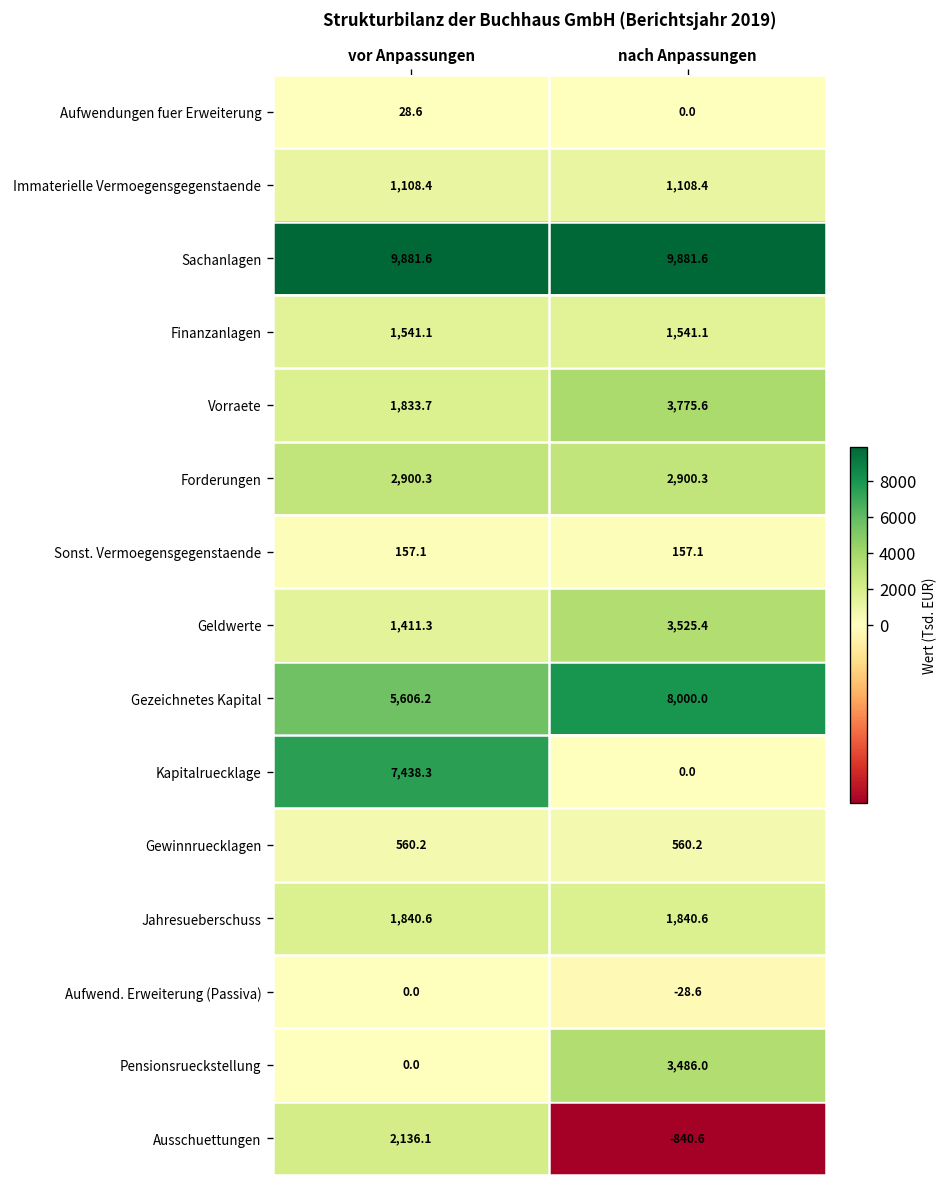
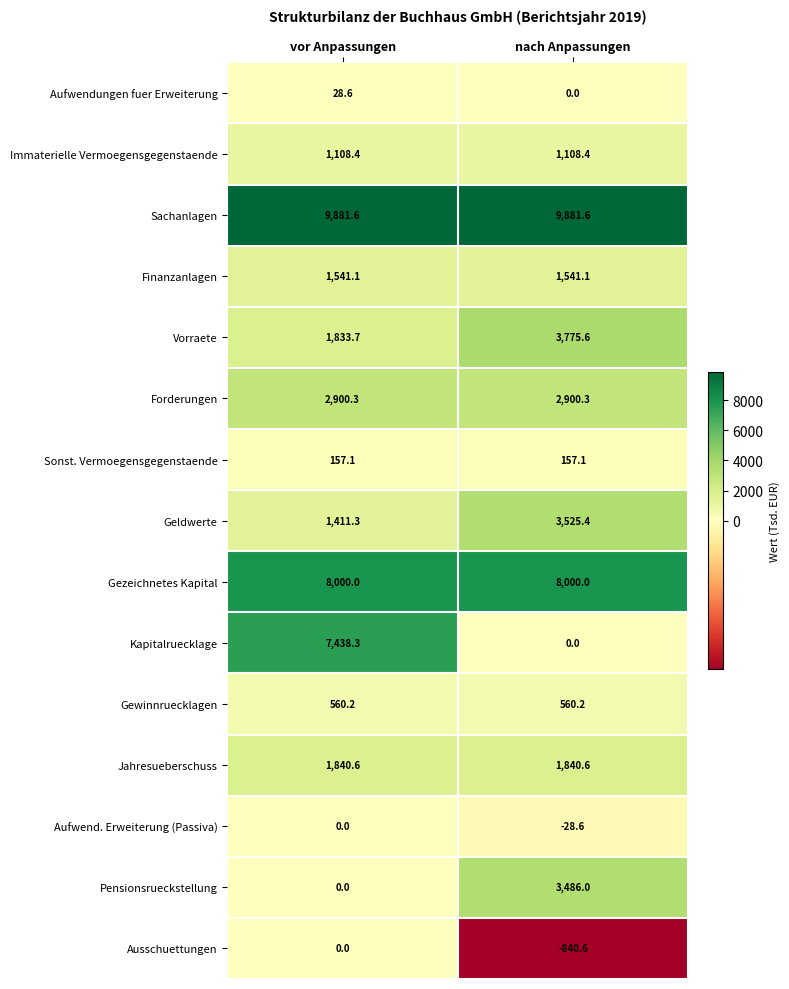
Gezeichnetes Kapital, vor Anpassungen: 5,606.2 -> 8,000.0
Ausschuettungen, vor Anpassungen: 2,136.1 -> 0.0
